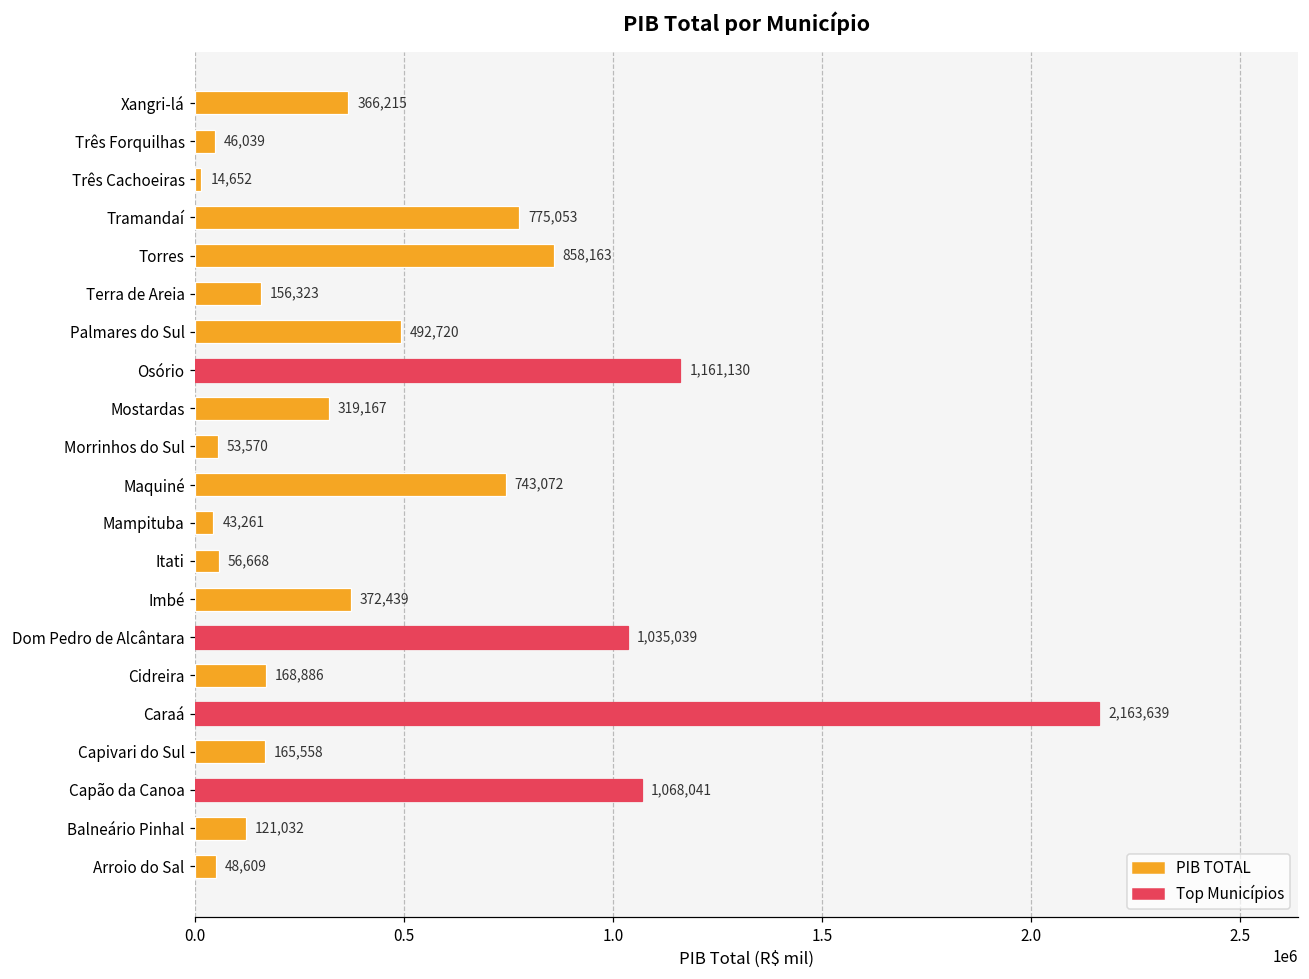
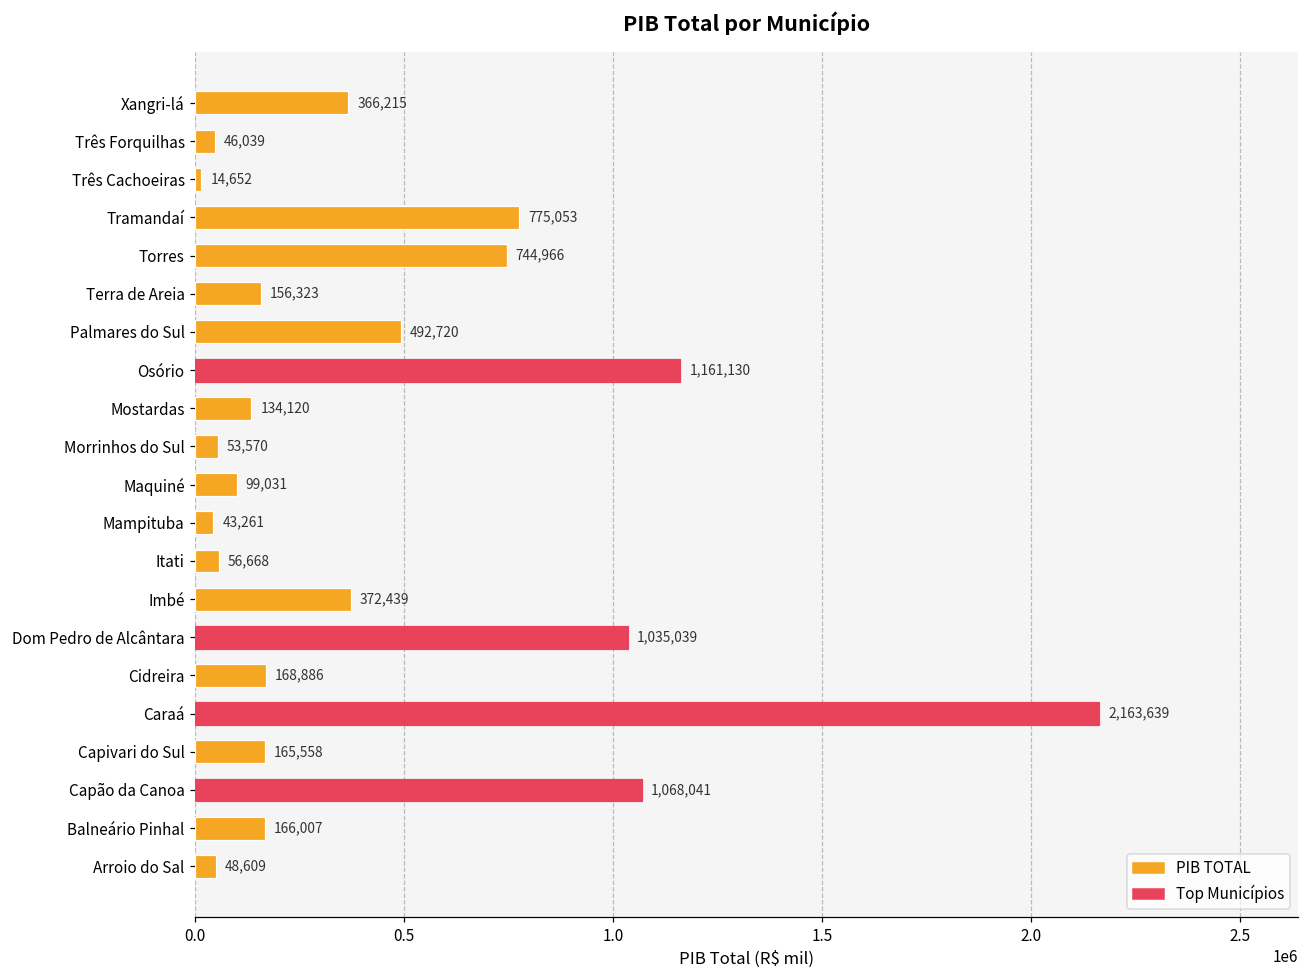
Torres: 858,163 -> 744,966
Mostardas: 319,167 -> 134,120
Maquiné: 743,072 -> 99,031
Balneário Pinhal: 121,032 -> 166,007
